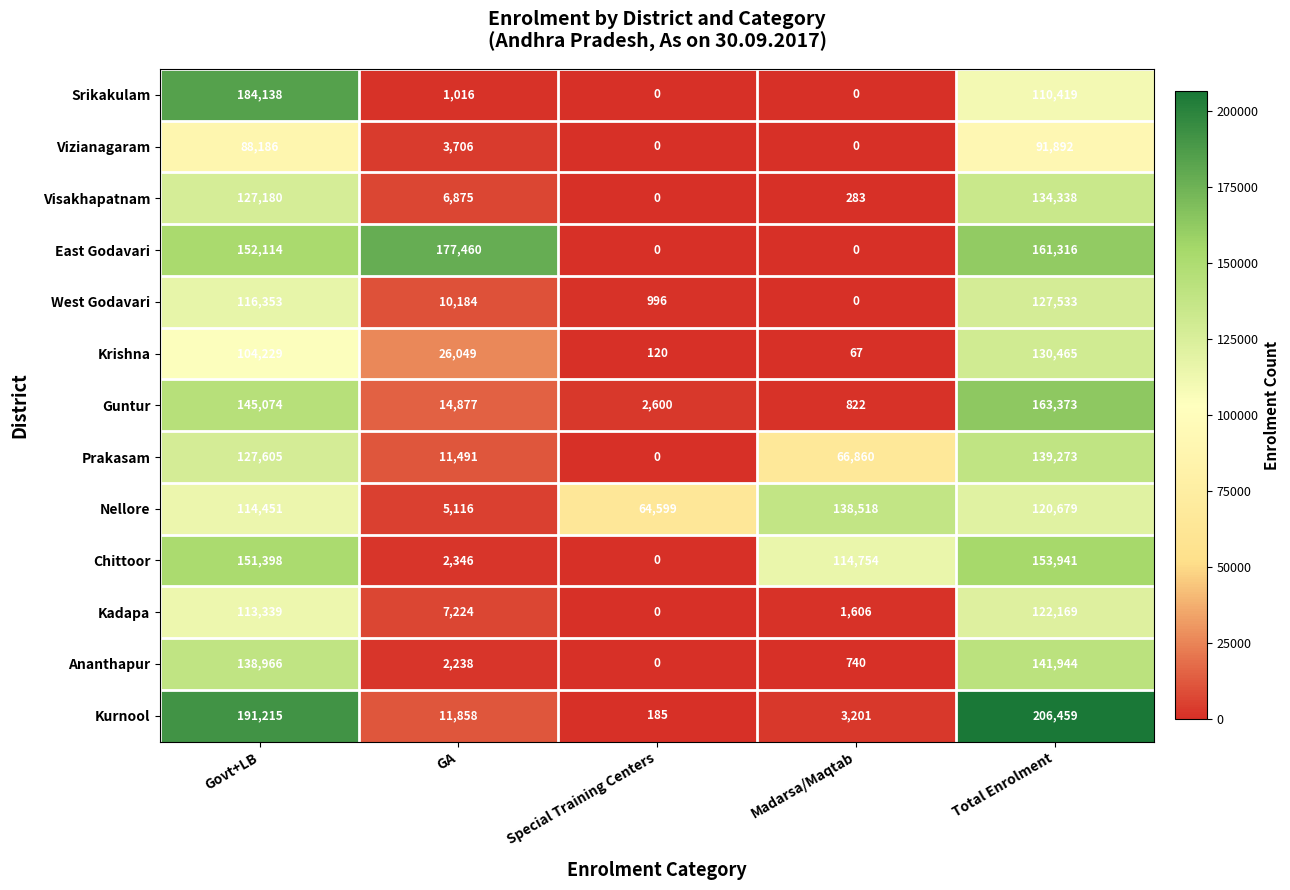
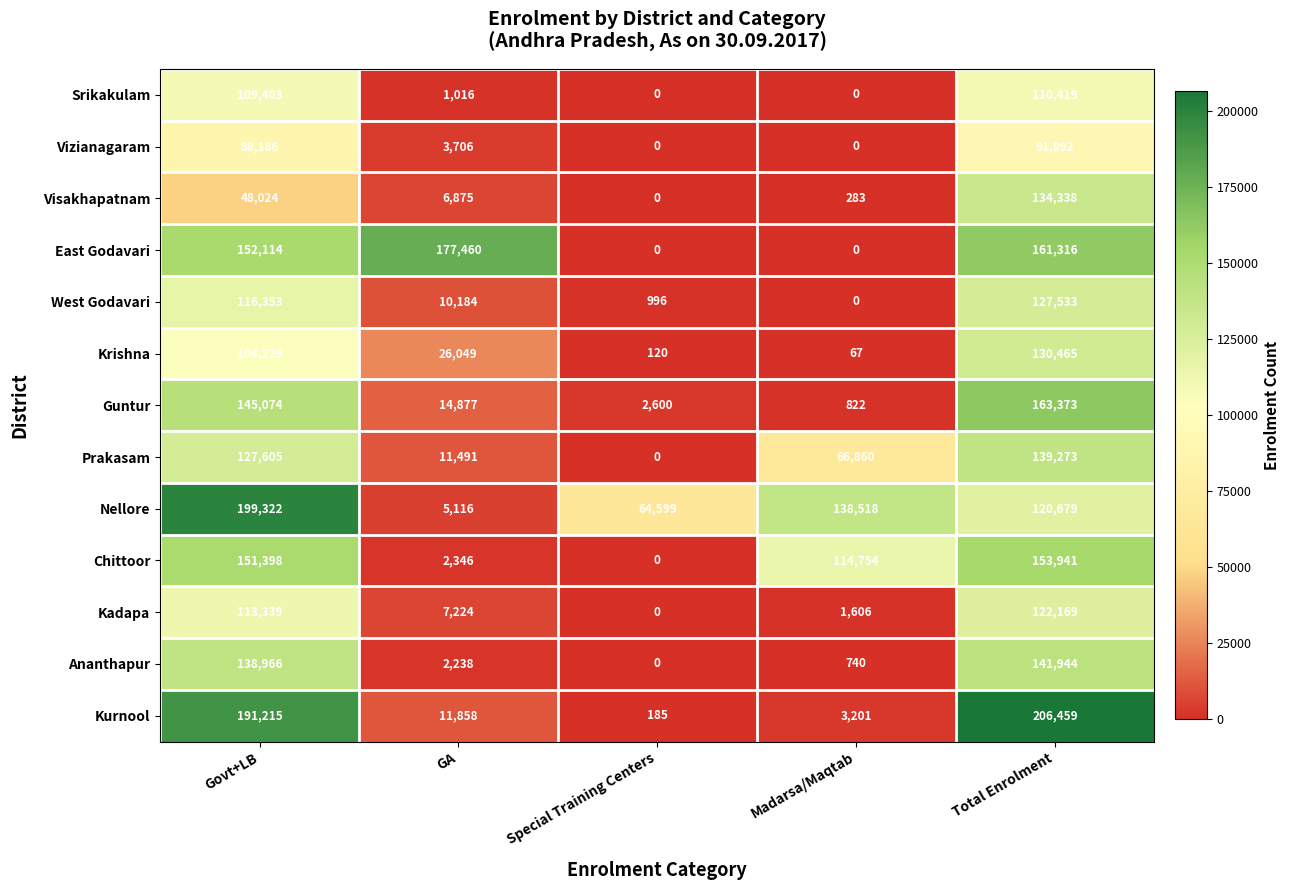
Srikakulam, Govt+LB: 184,138 -> 109,403
Visakhapatnam, Govt+LB: 127,180 -> 48,024
Nellore, Govt+LB: 114,451 -> 199,322
